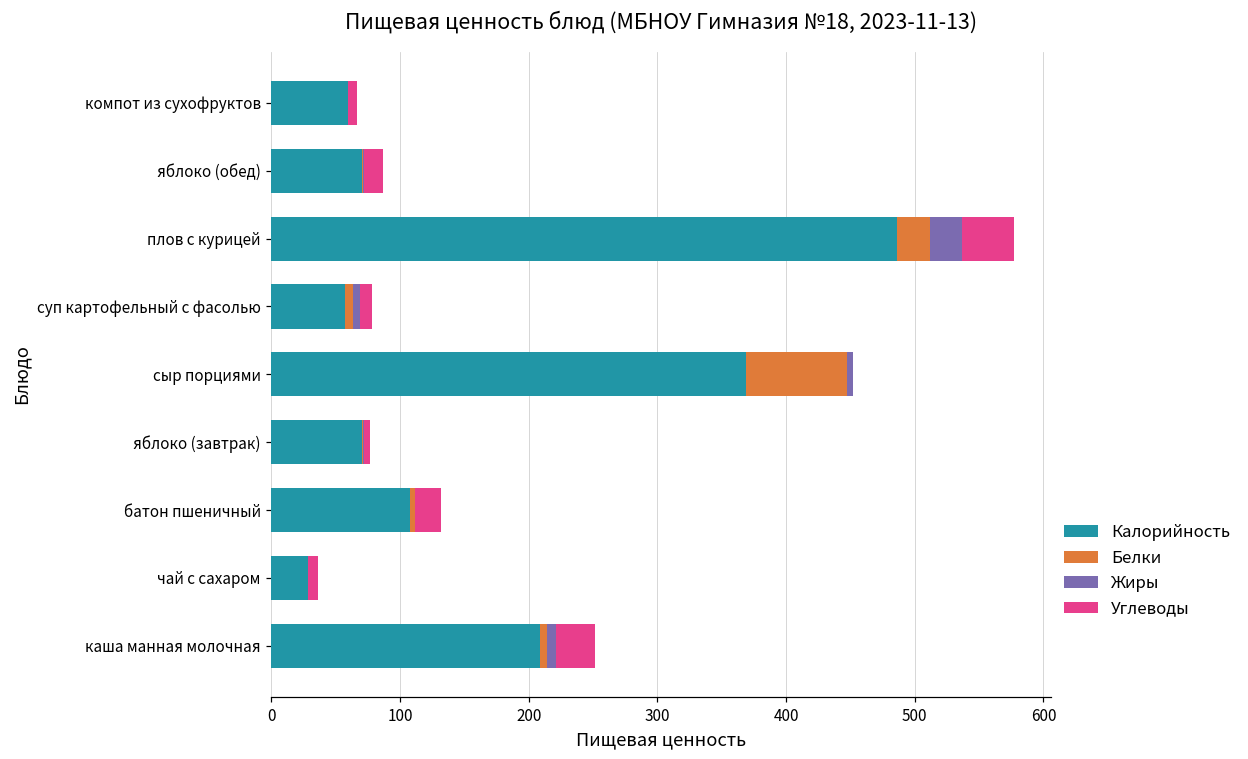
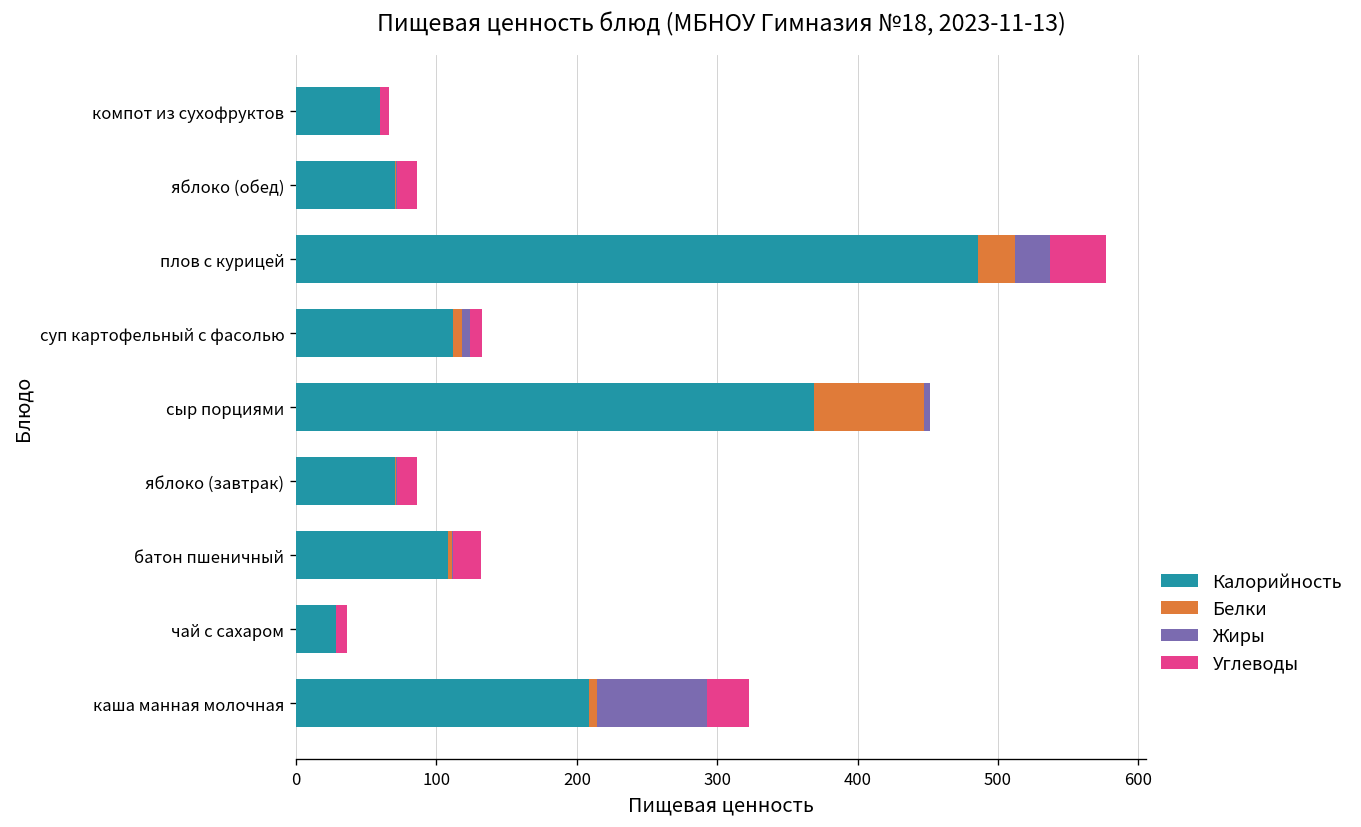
Калорийность, суп картофельный с фасолью: 57 -> 112
Углеводы, яблоко (завтрак): 5 -> 15
Жиры, каша манная молочная: 7 -> 79
